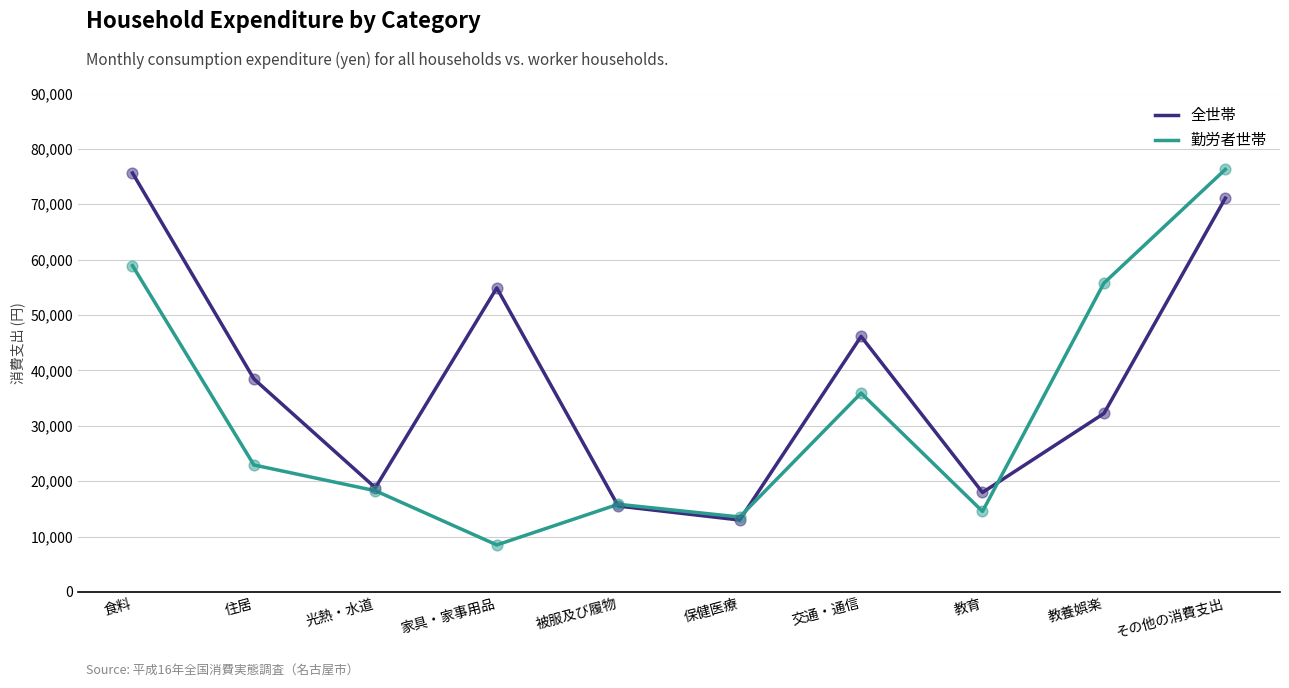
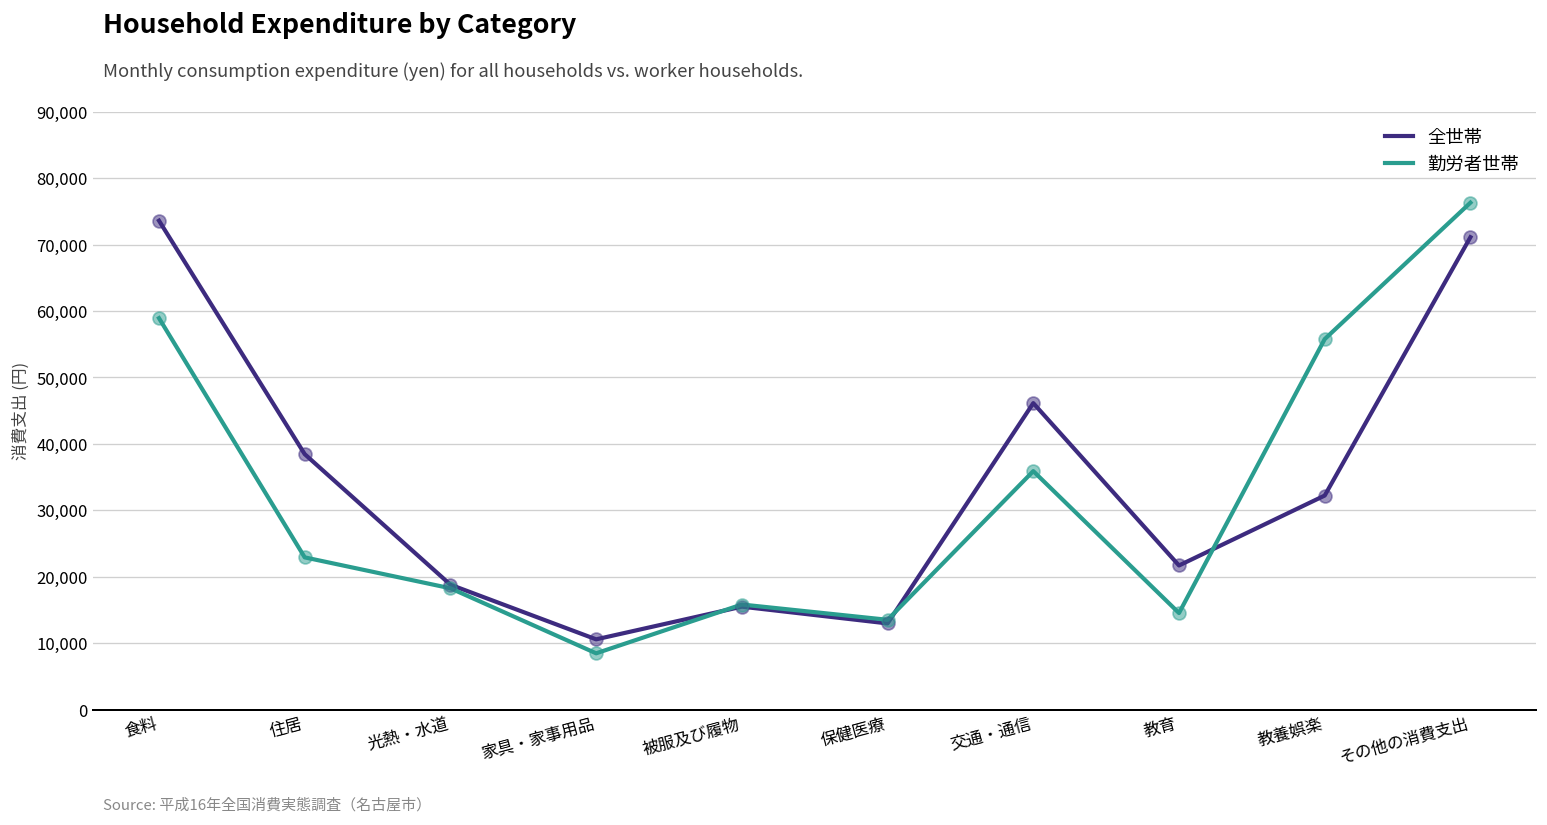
全世帯, 食料: 76,000 -> 74,000
全世帯, 家具・家事用品: 55,000 -> 11,000
全世帯, 教育: 18,000 -> 22,000
